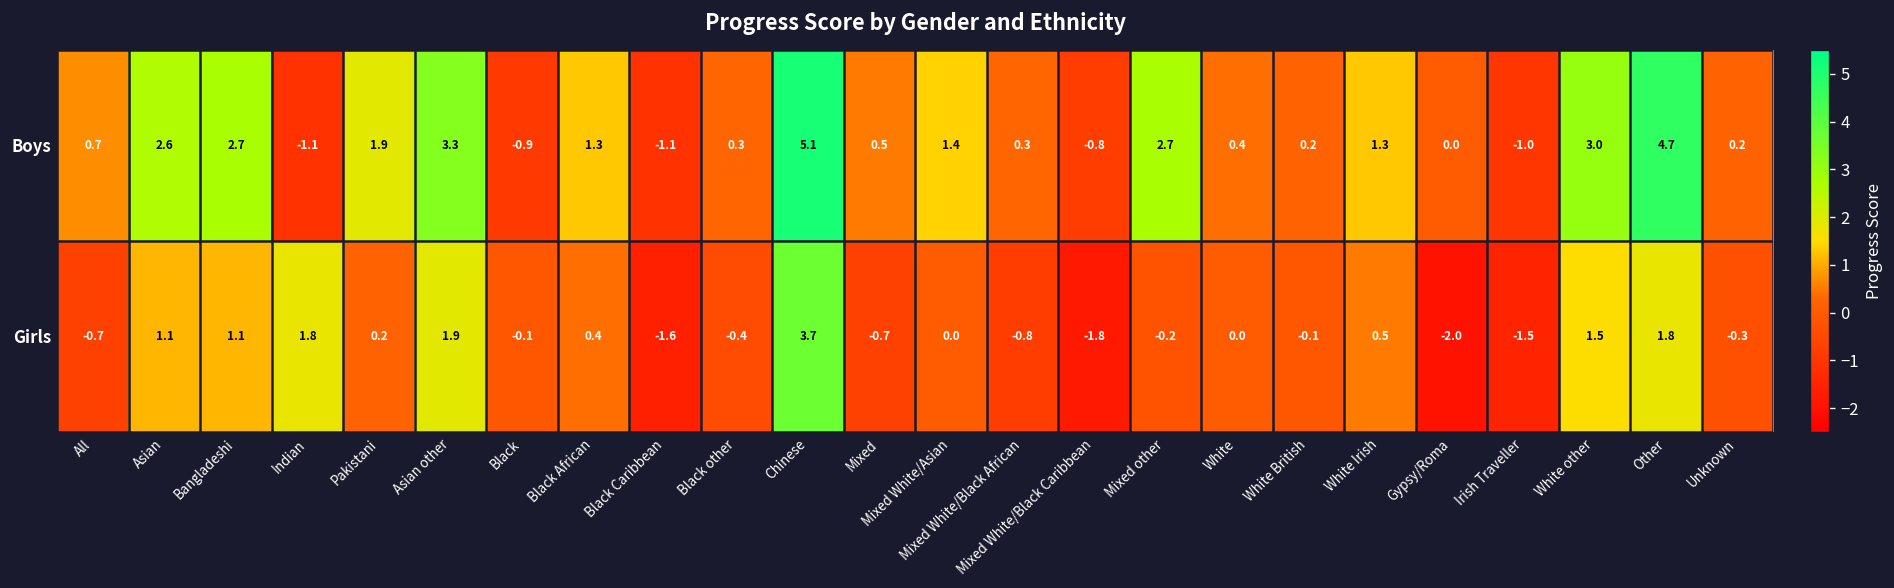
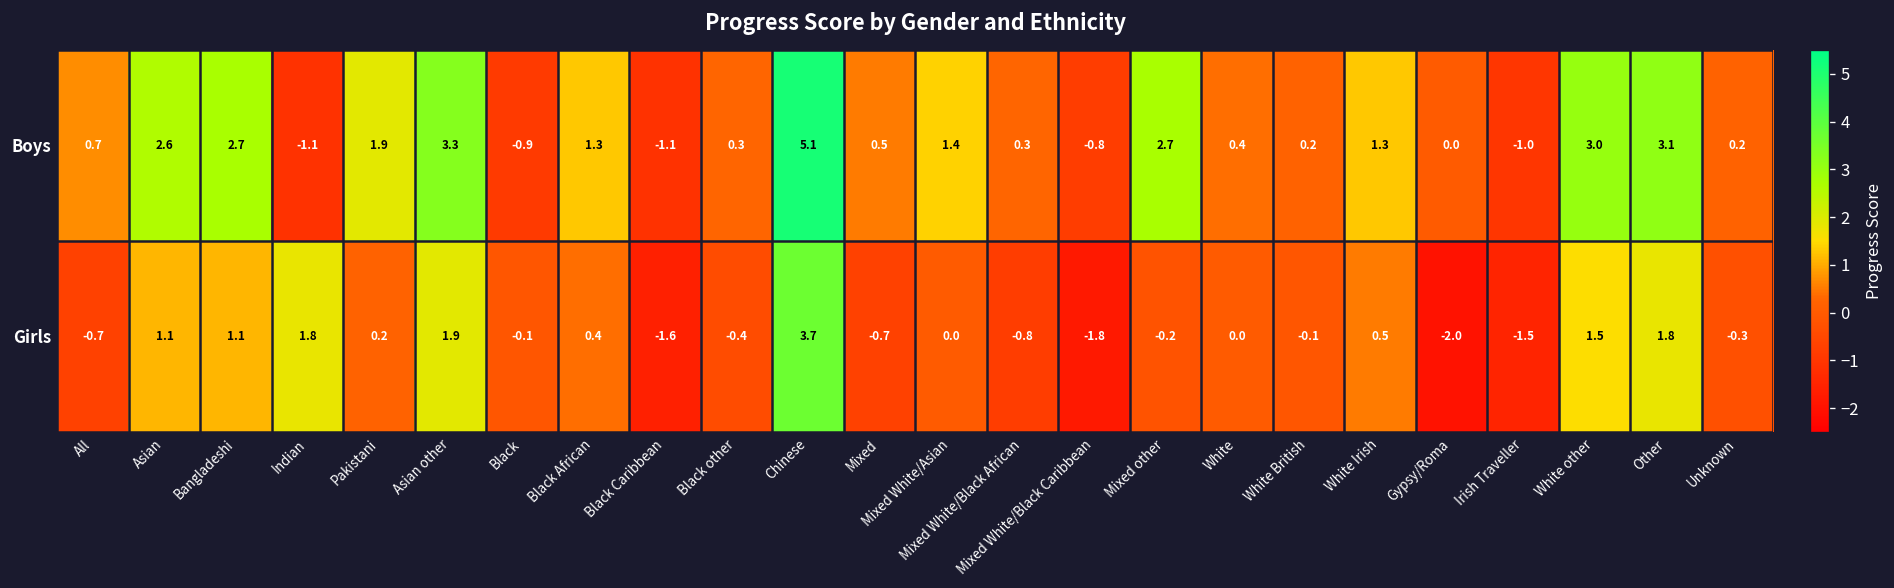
Boys, Other: 4.7 -> 3.1
